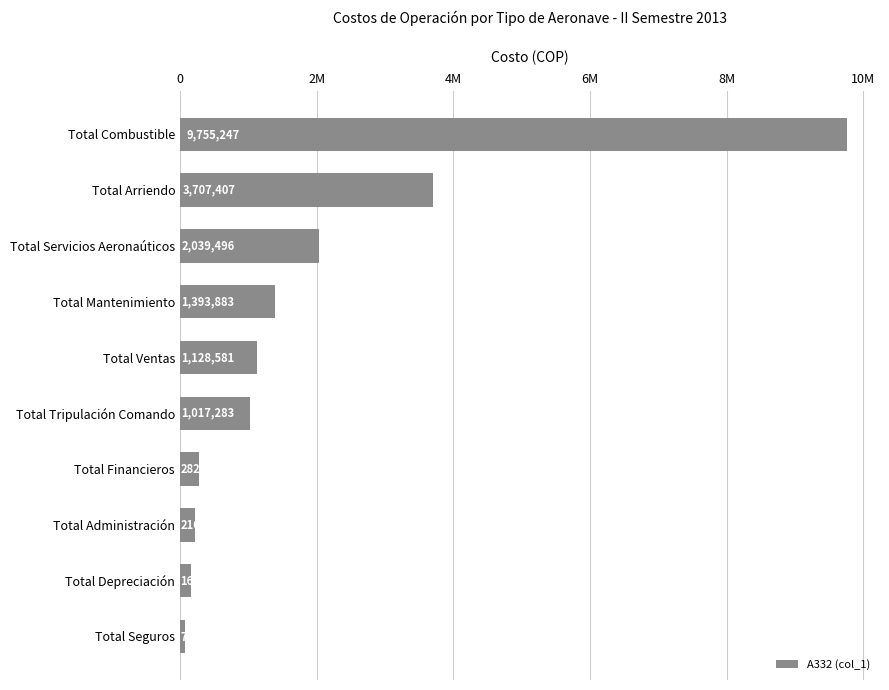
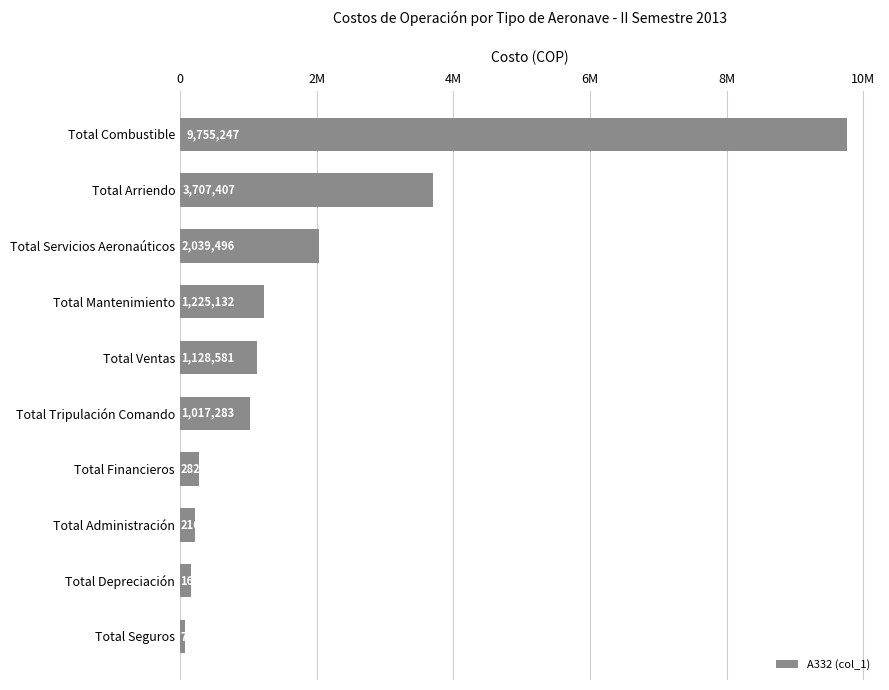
Total Mantenimiento: 1,393,883 -> 1,225,132
